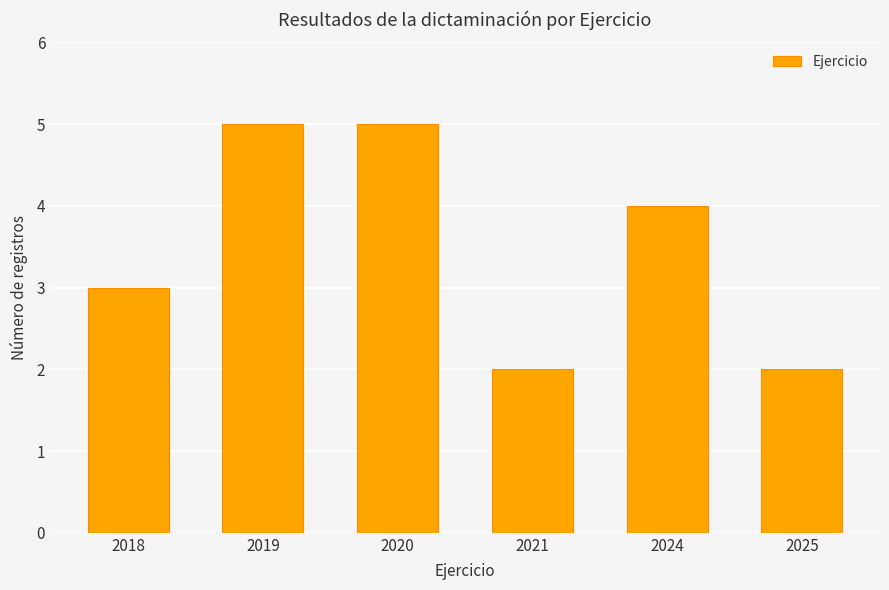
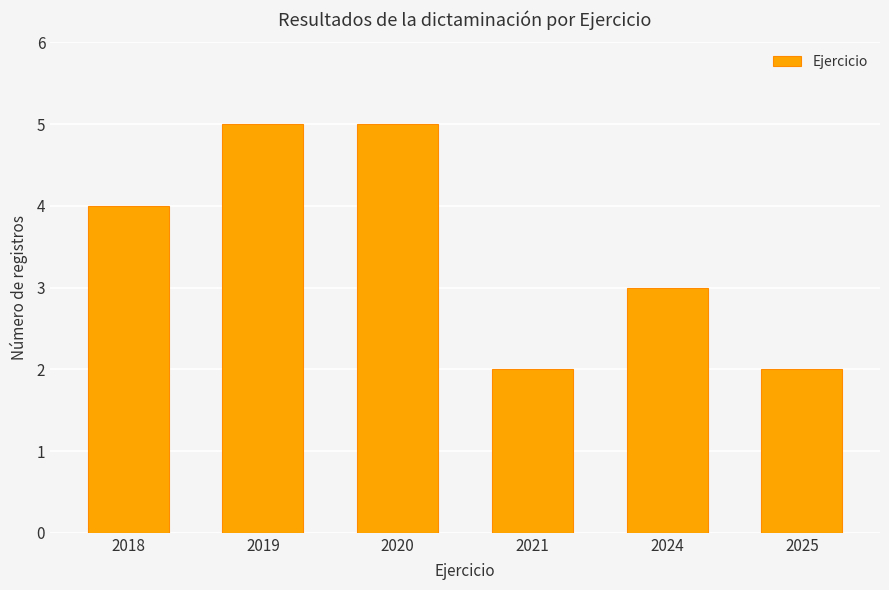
2018: 3 -> 4
2024: 4 -> 3
